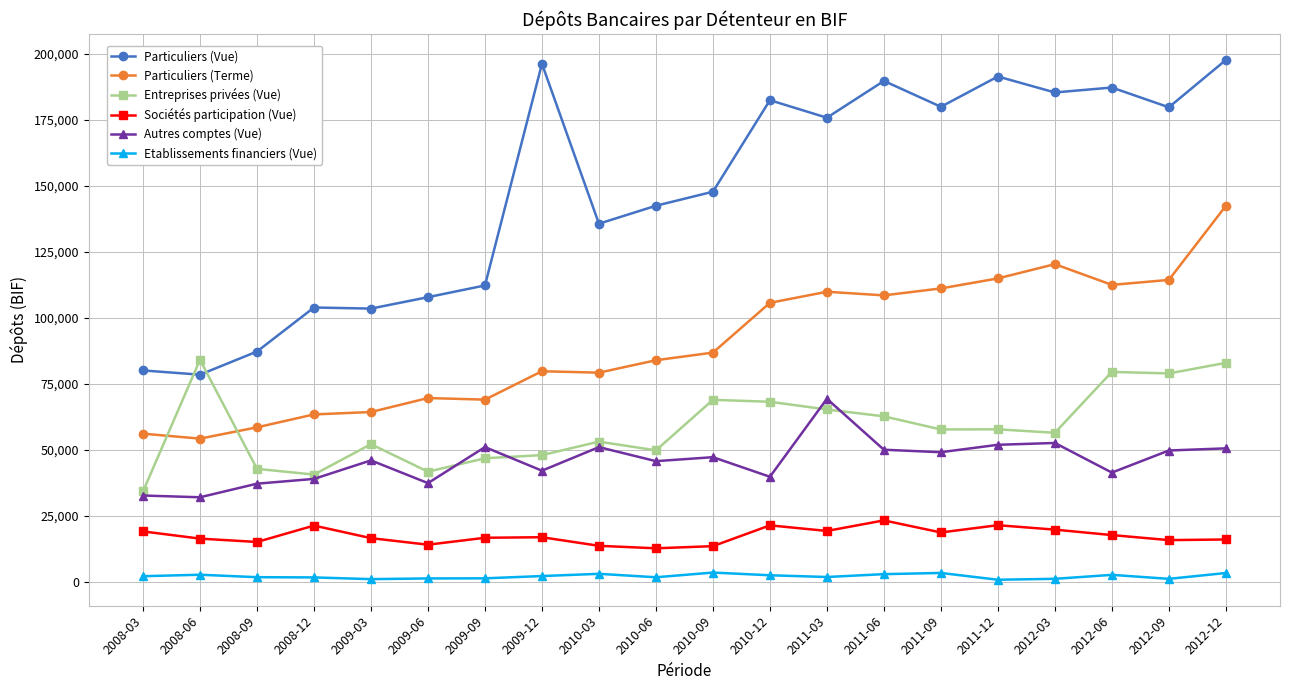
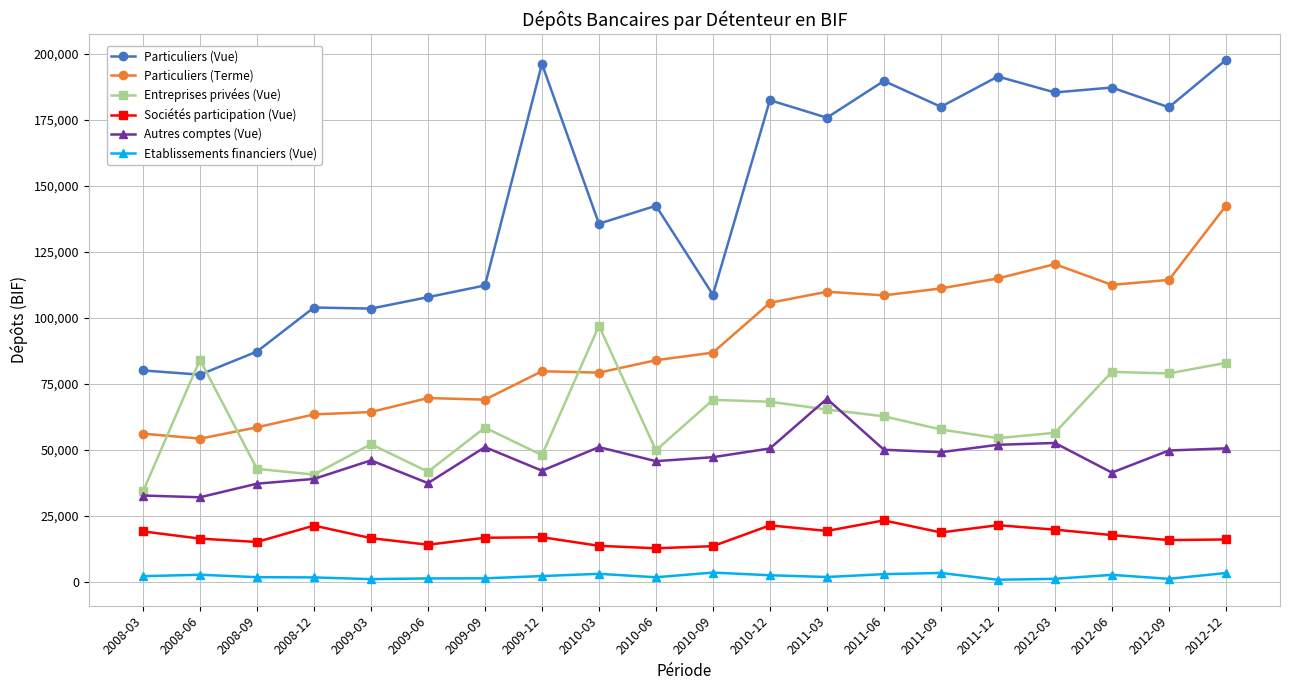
Entreprises privées (Vue), 2009-09: 47,000 -> 58,000
Entreprises privées (Vue), 2010-03: 53,000 -> 97,000
Particuliers (Vue), 2010-09: 148,000 -> 109,000
Autres comptes (Vue), 2010-12: 40,000 -> 51,000
Entreprises privées (Vue), 2011-12: 58,000 -> 54,000
